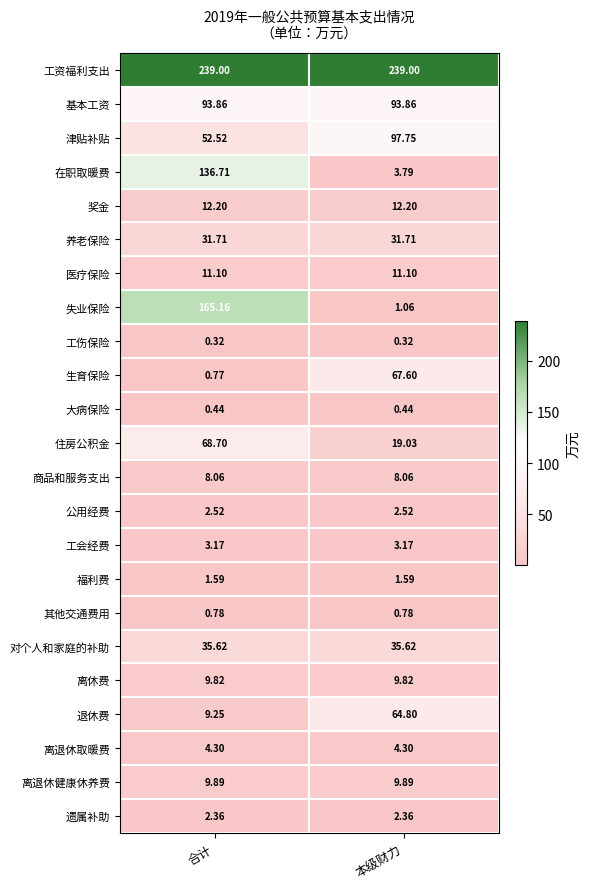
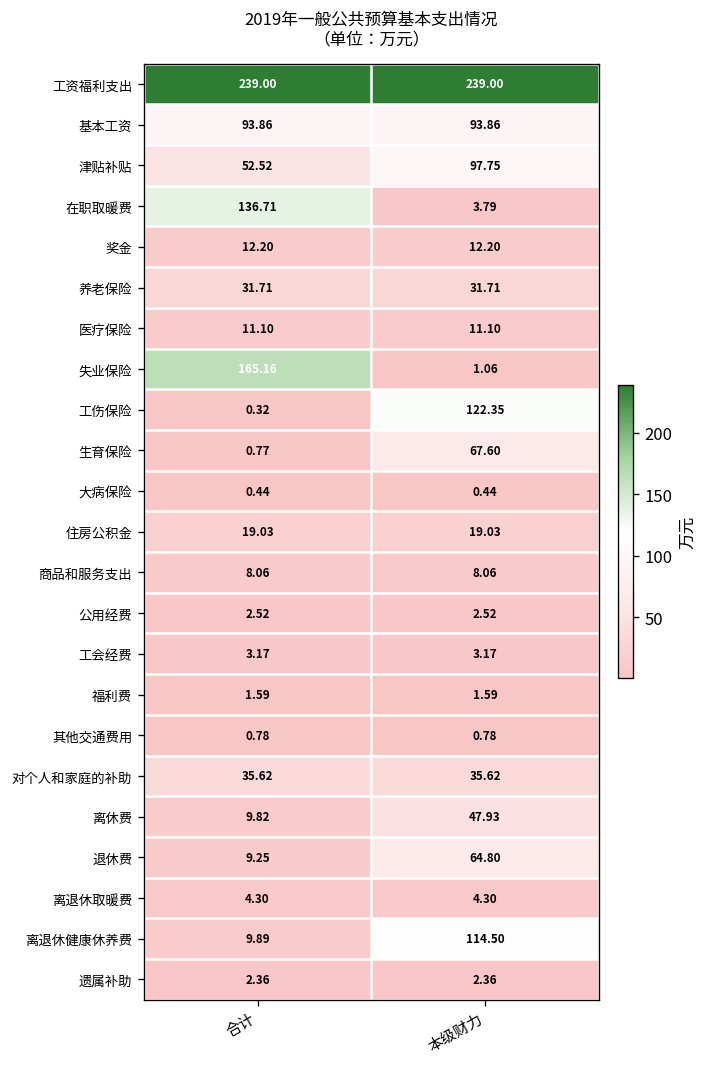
工伤保险, 本级财力: 0.32 -> 122.35
住房公积金, 合计: 68.70 -> 19.03
离休费, 本级财力: 9.82 -> 47.93
离退休健康休养费, 本级财力: 9.89 -> 114.50
